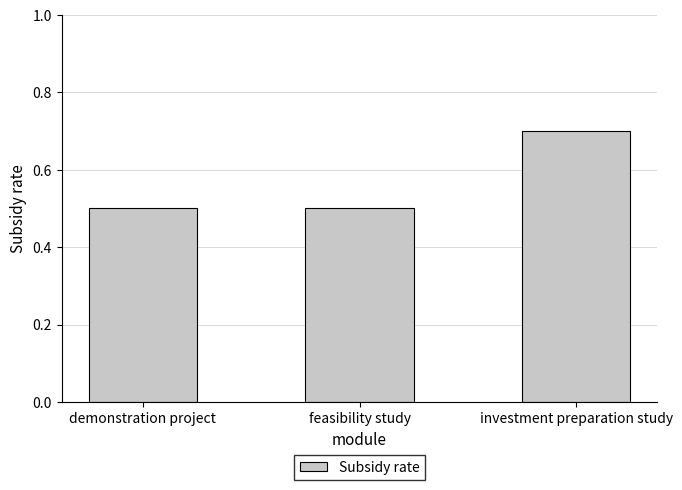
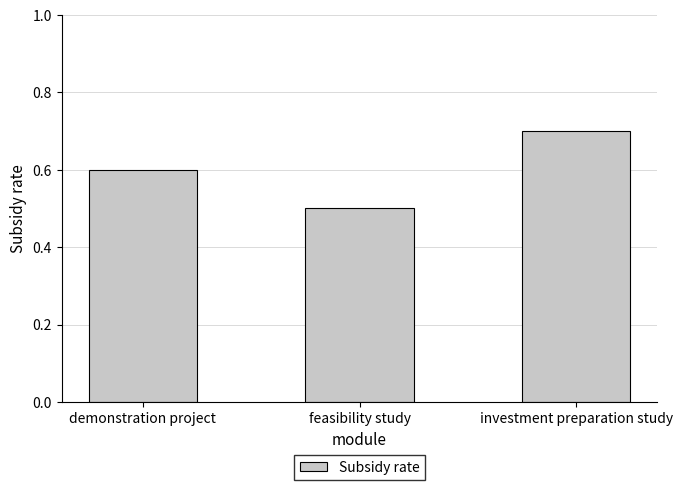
demonstration project: 0.5 -> 0.6
